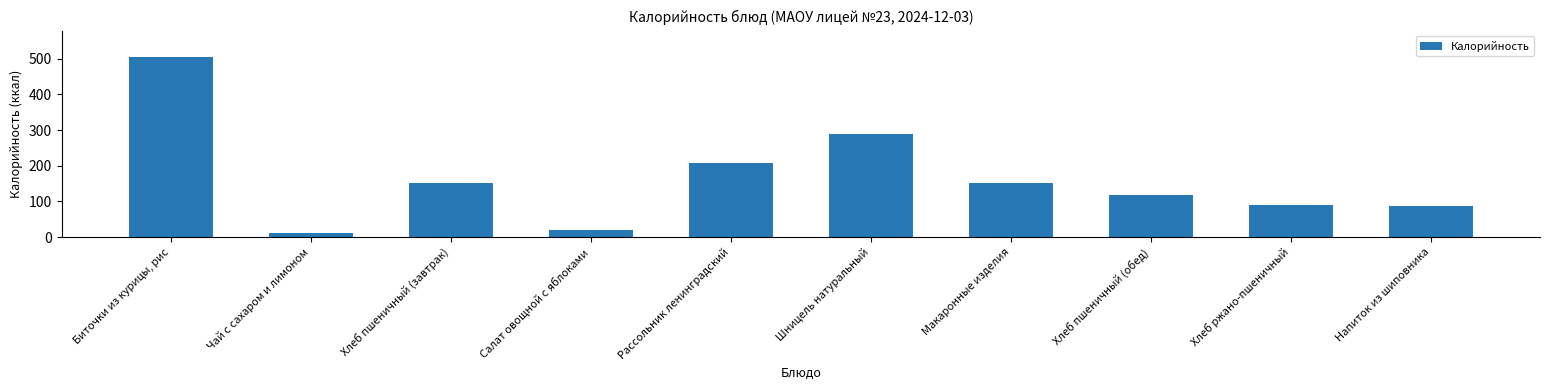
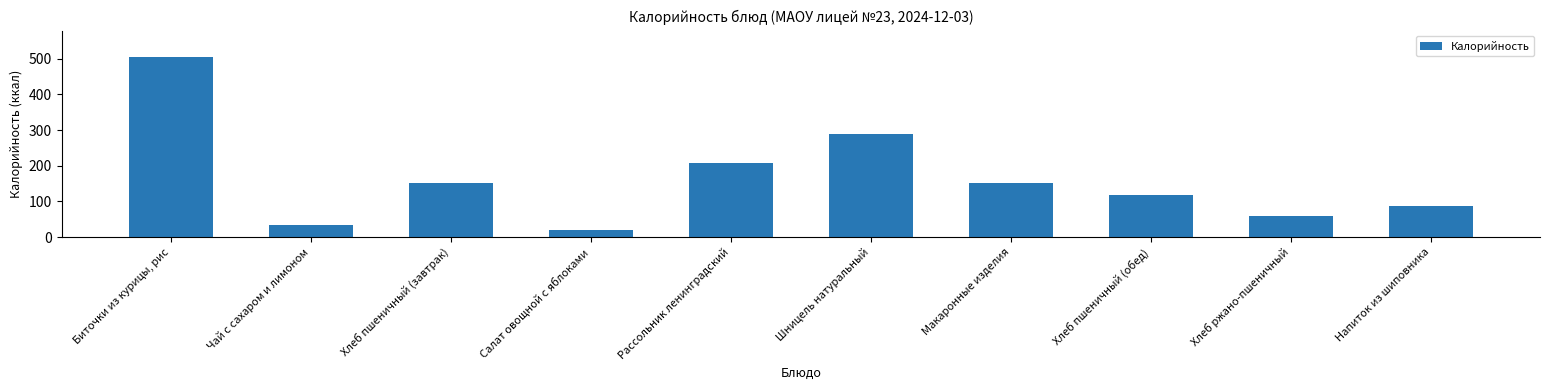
Чай с сахаром и лимоном: 10 -> 30
Хлеб ржано-пшеничный: 90 -> 60
